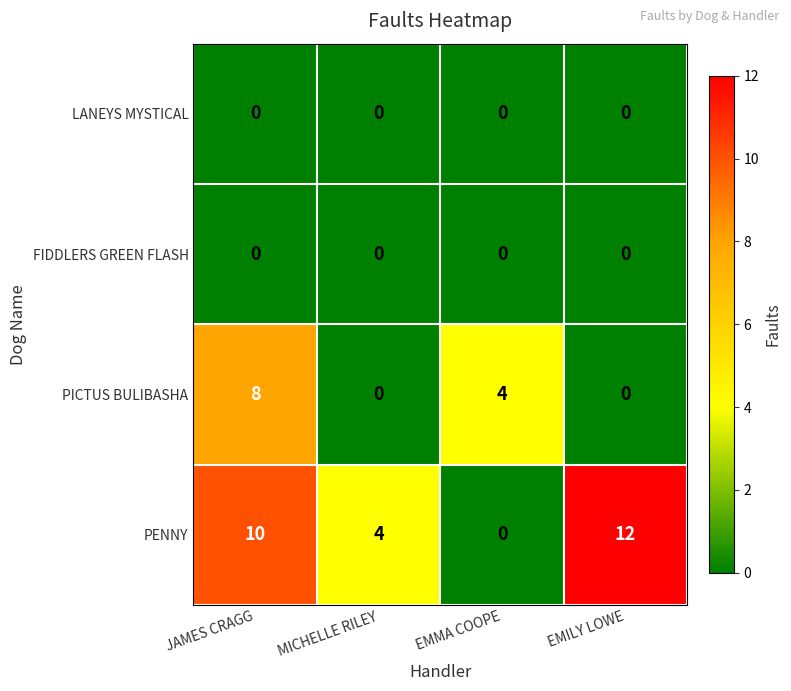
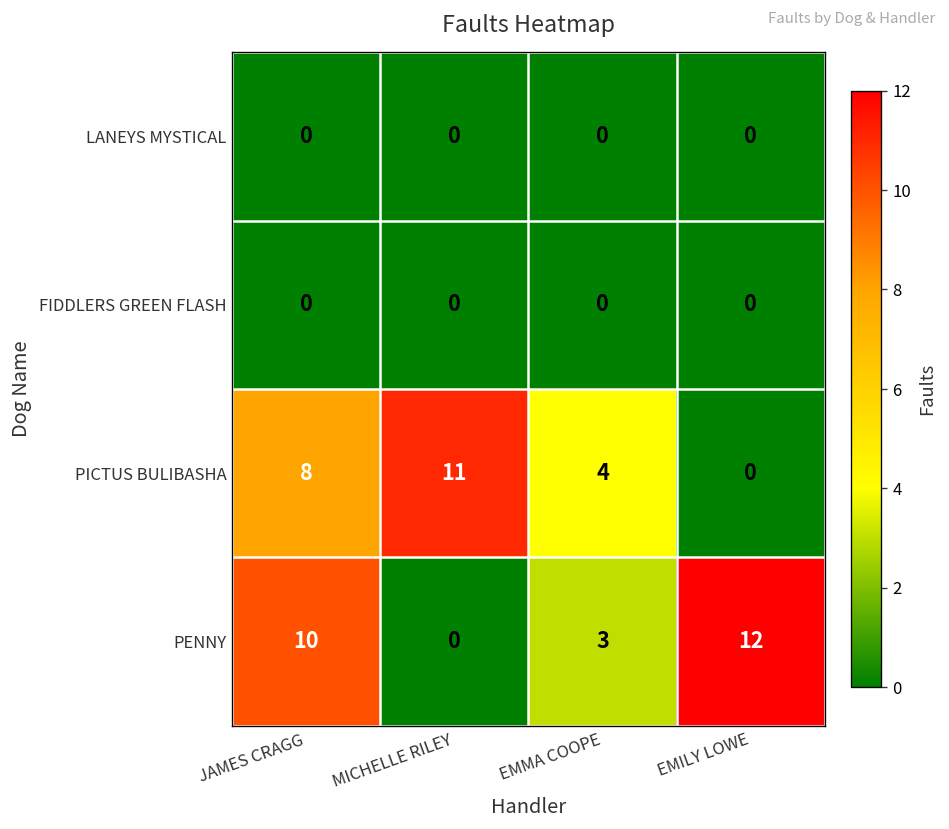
PICTUS BULIBASHA, MICHELLE RILEY: 0 -> 11
PENNY, MICHELLE RILEY: 4 -> 0
PENNY, EMMA COOPE: 0 -> 3
